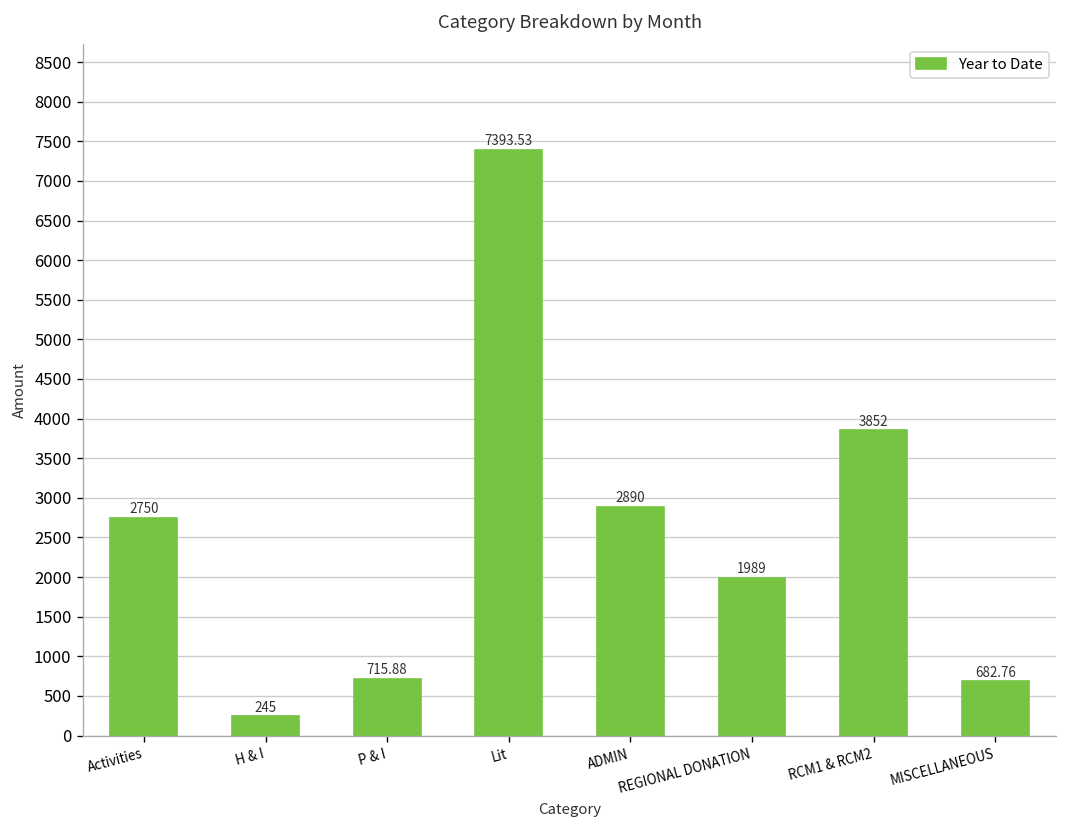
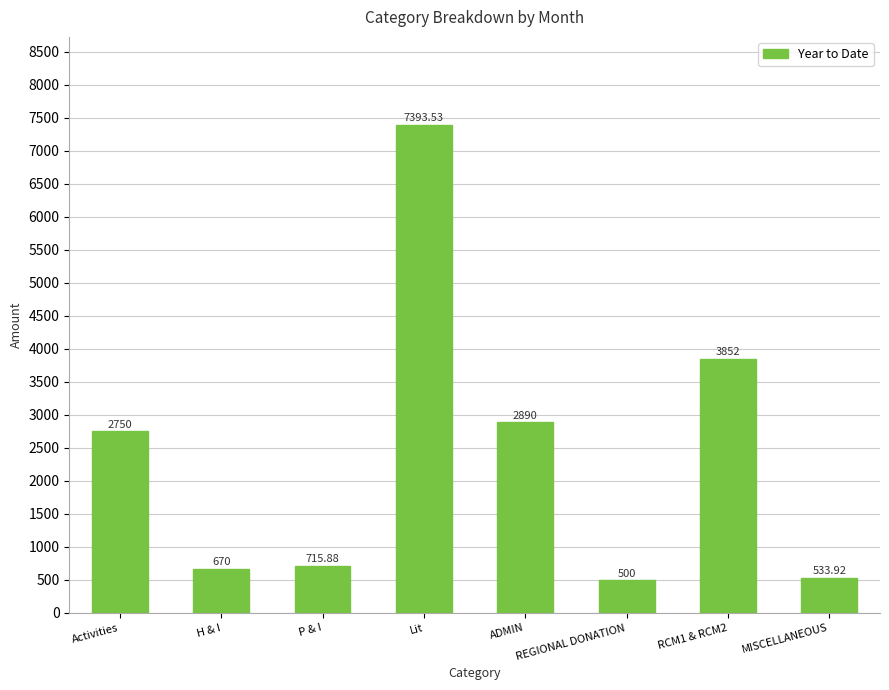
H & I: 245 -> 670
REGIONAL DONATION: 1989 -> 500
MISCELLANEOUS: 682.76 -> 533.92
